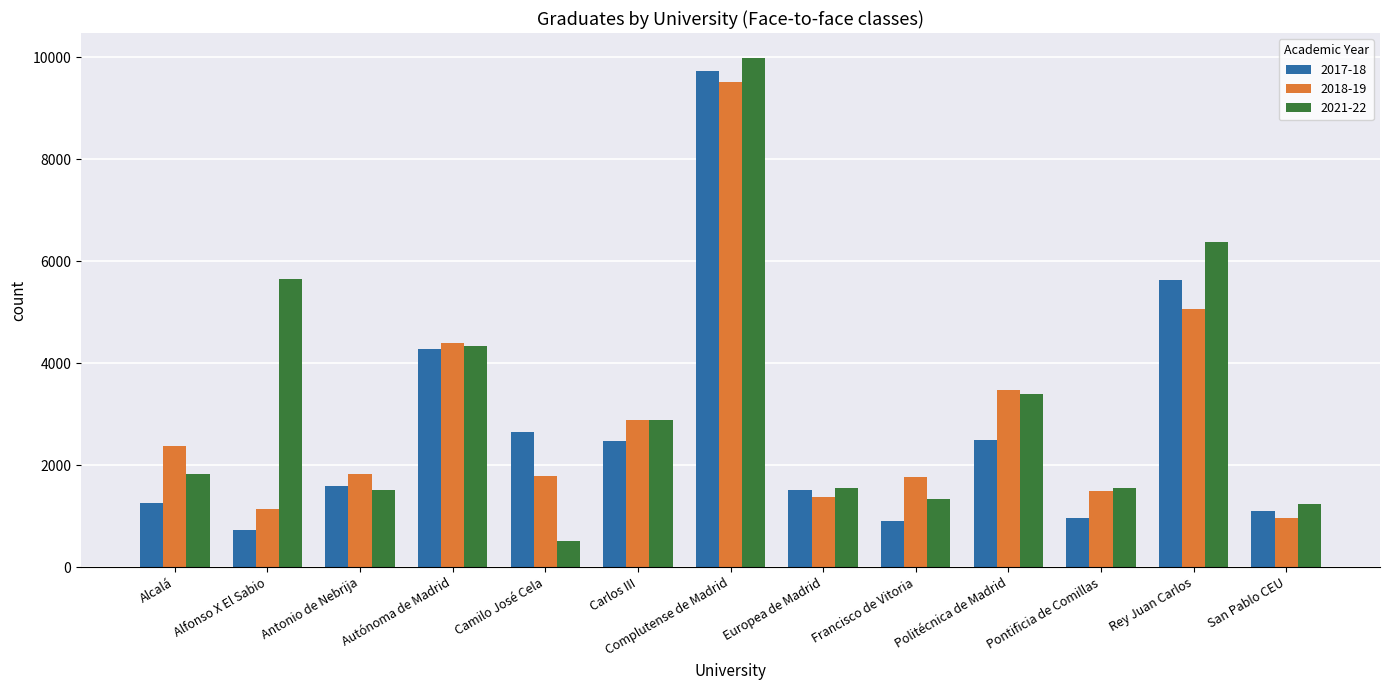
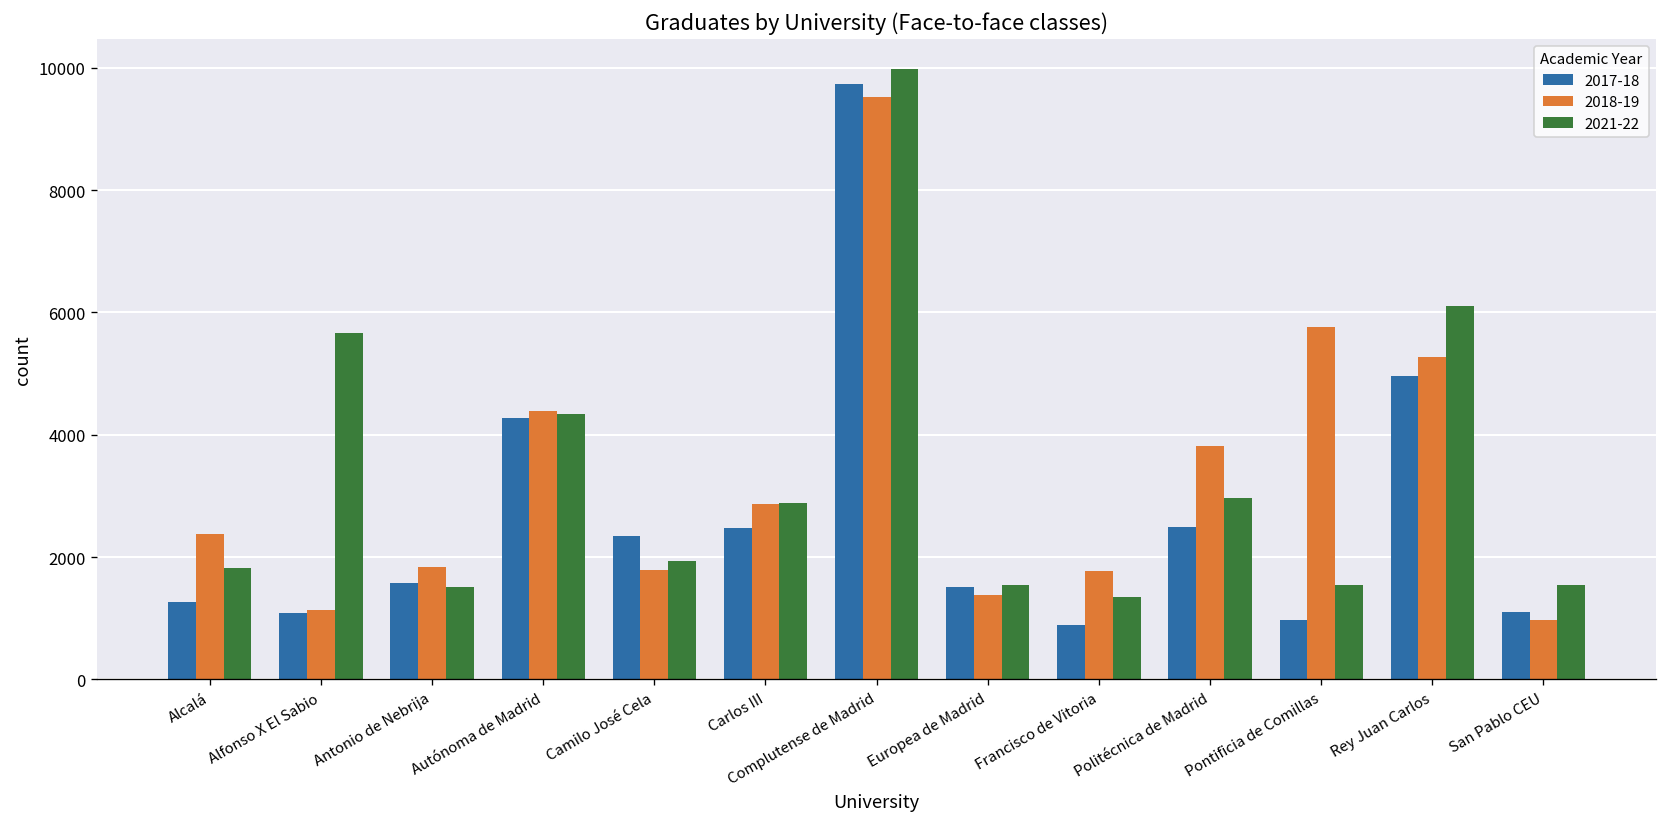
2017-18, Alfonso X El Sabio: 700 -> 1100
2017-18, Camilo José Cela: 2600 -> 2300
2021-22, Camilo José Cela: 500 -> 1900
2018-19, Politécnica de Madrid: 3500 -> 3800
2021-22, Politécnica de Madrid: 3400 -> 3000
2018-19, Pontificia de Comillas: 1500 -> 5800
2017-18, Rey Juan Carlos: 5600 -> 5000
2018-19, Rey Juan Carlos: 5100 -> 5300
2021-22, Rey Juan Carlos: 6400 -> 6100
2021-22, San Pablo CEU: 1200 -> 1500
